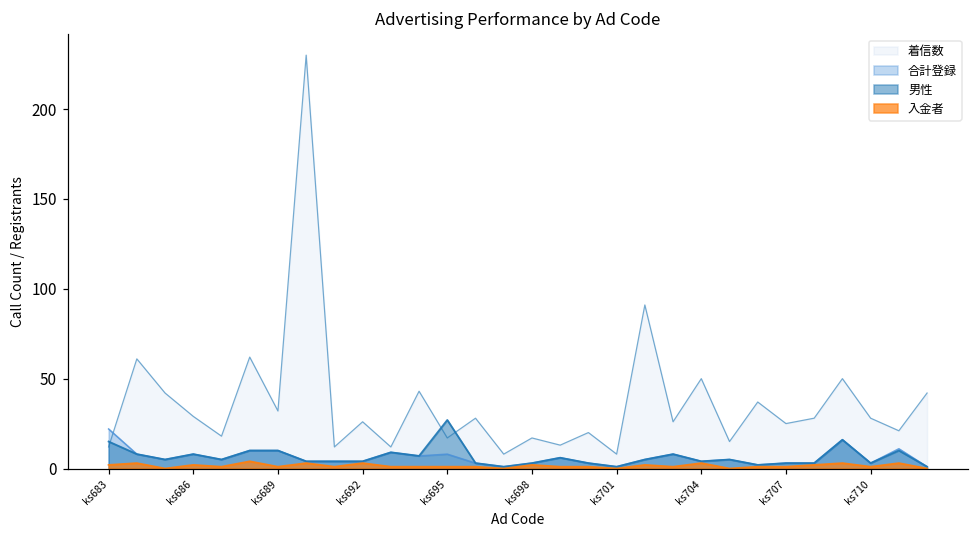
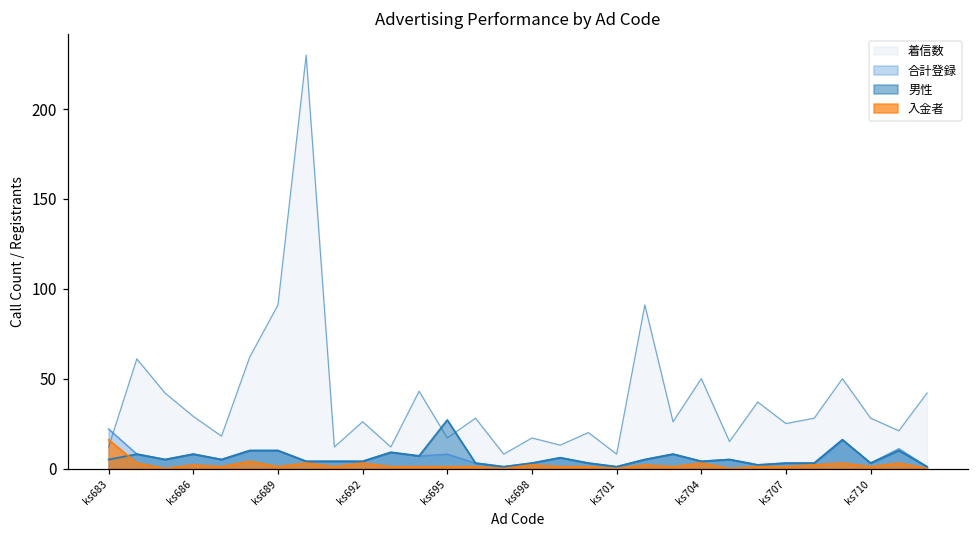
男性, ks683: 15 -> 5
入金者, ks683: 2 -> 16
着信数, ks689: 32 -> 91
